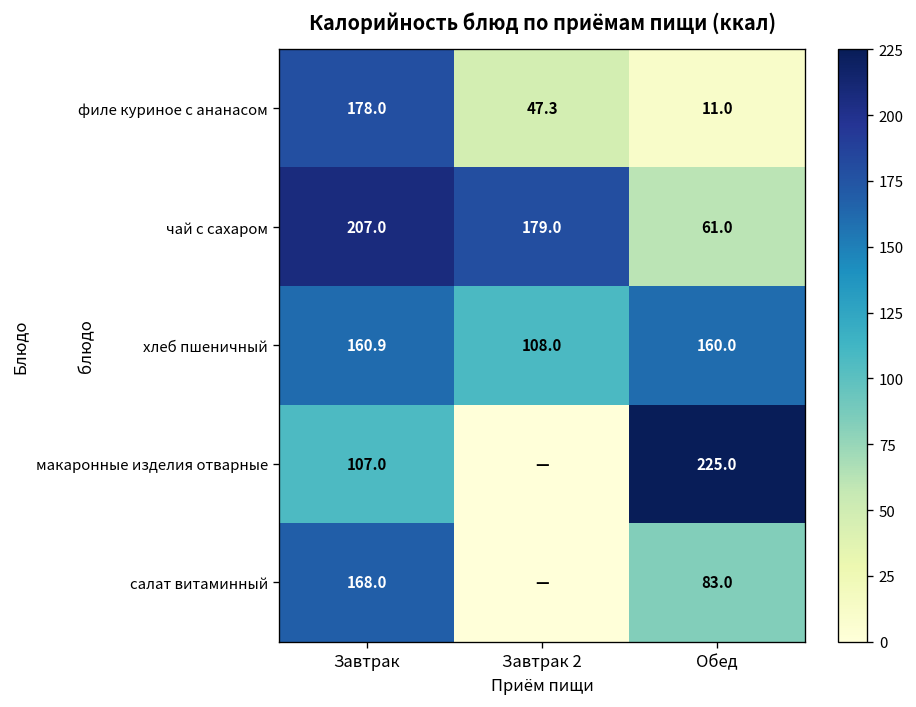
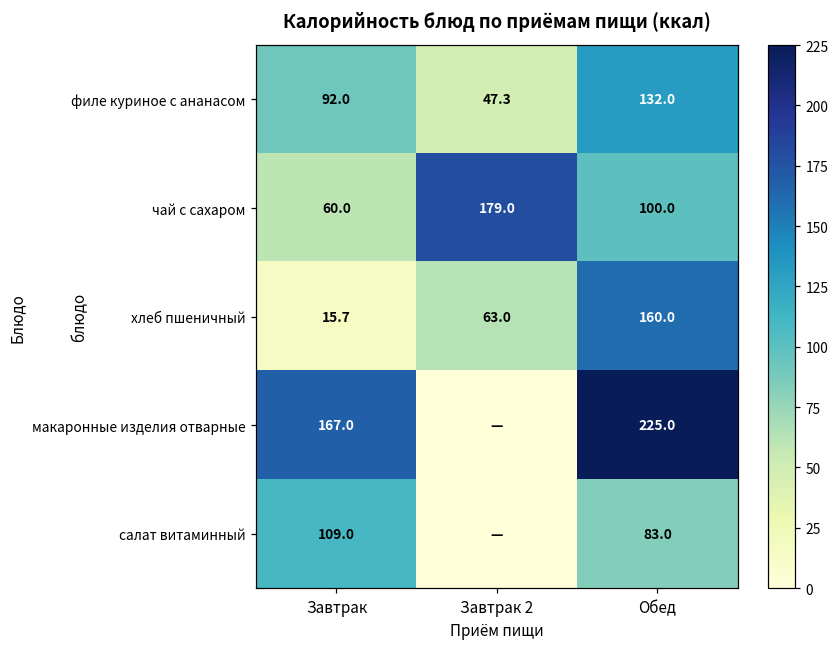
филе куриное с ананасом, Завтрак: 178.0 -> 92.0
филе куриное с ананасом, Обед: 11.0 -> 132.0
чай с сахаром, Завтрак: 207.0 -> 60.0
чай с сахаром, Обед: 61.0 -> 100.0
хлеб пшеничный, Завтрак: 160.9 -> 15.7
хлеб пшеничный, Завтрак 2: 108.0 -> 63.0
макаронные изделия отварные, Завтрак: 107.0 -> 167.0
салат витаминный, Завтрак: 168.0 -> 109.0
